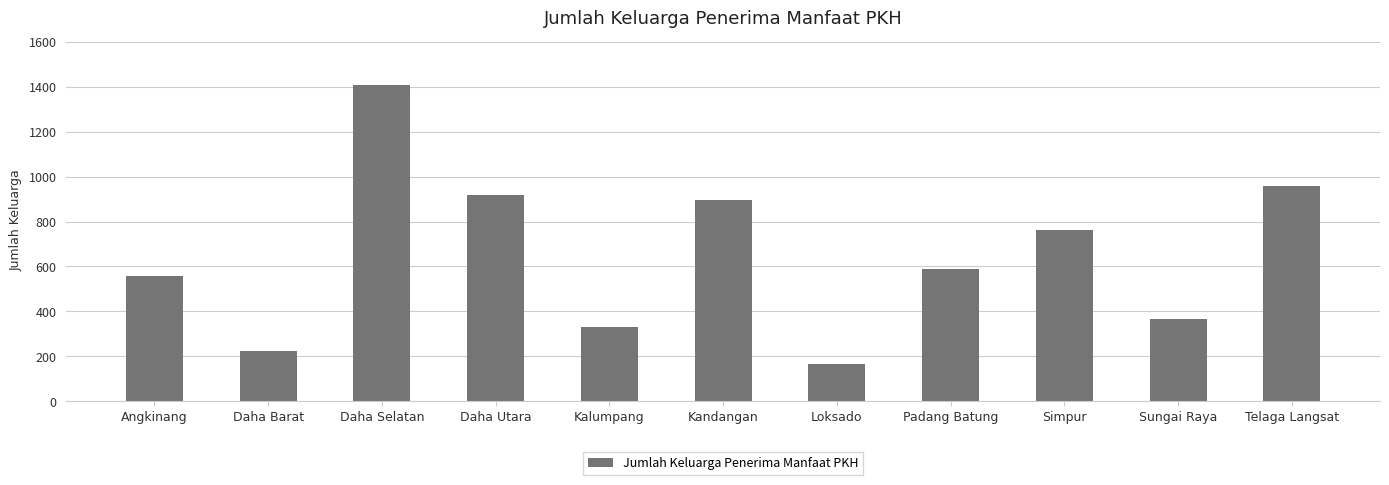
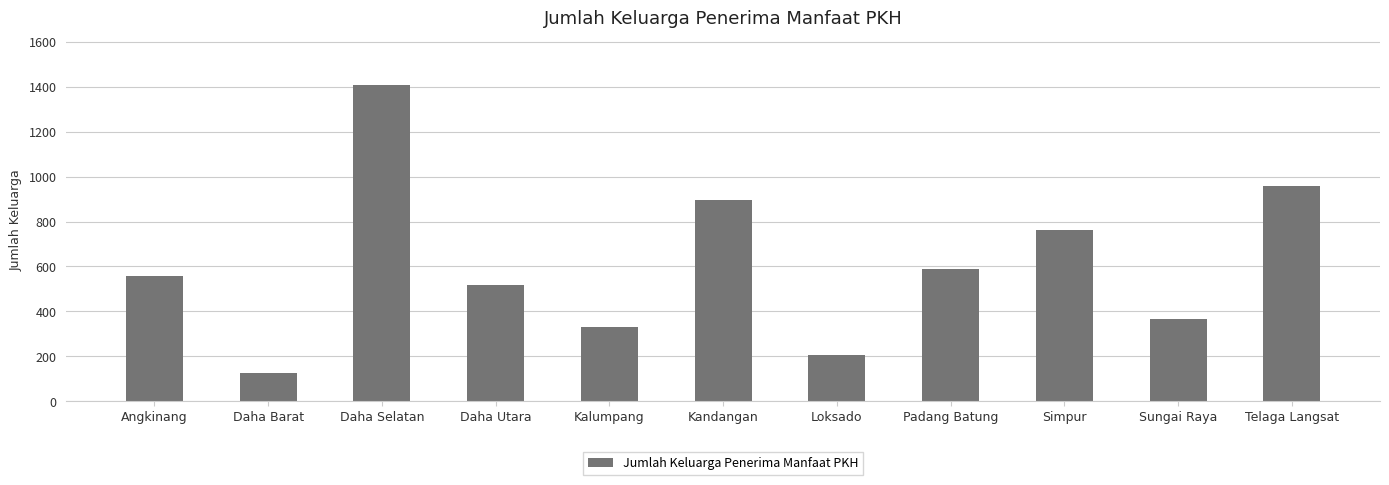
Daha Barat: 220 -> 130
Daha Utara: 920 -> 520
Loksado: 170 -> 210
